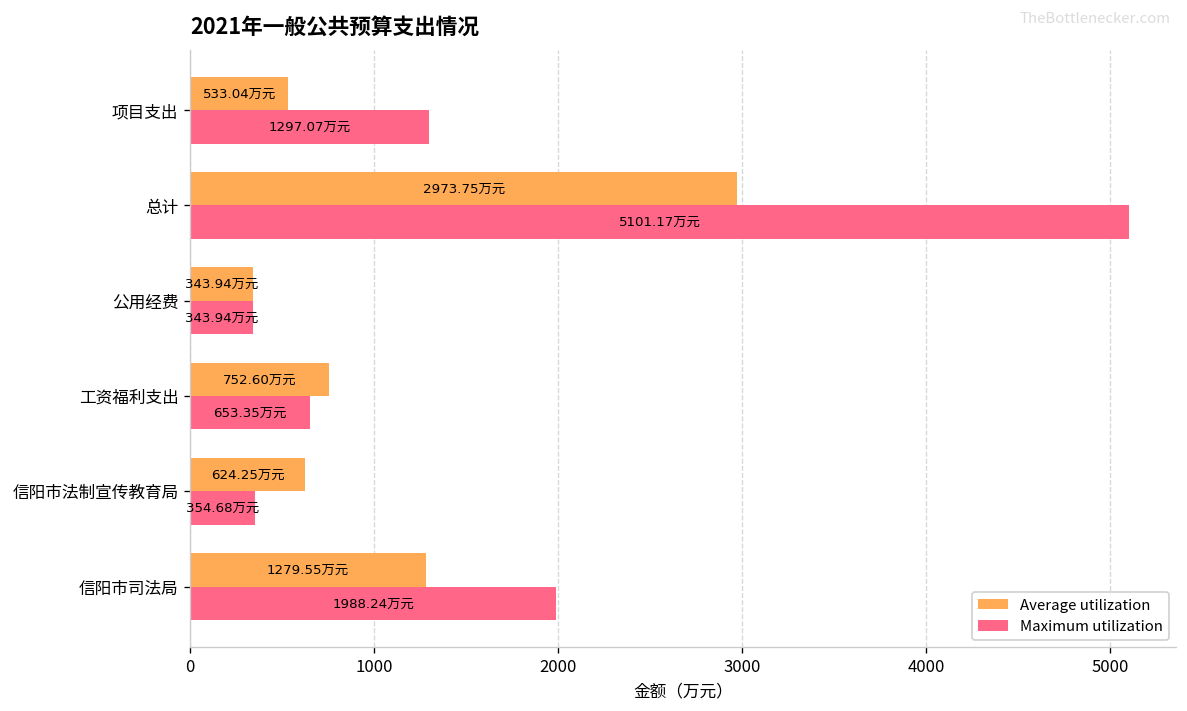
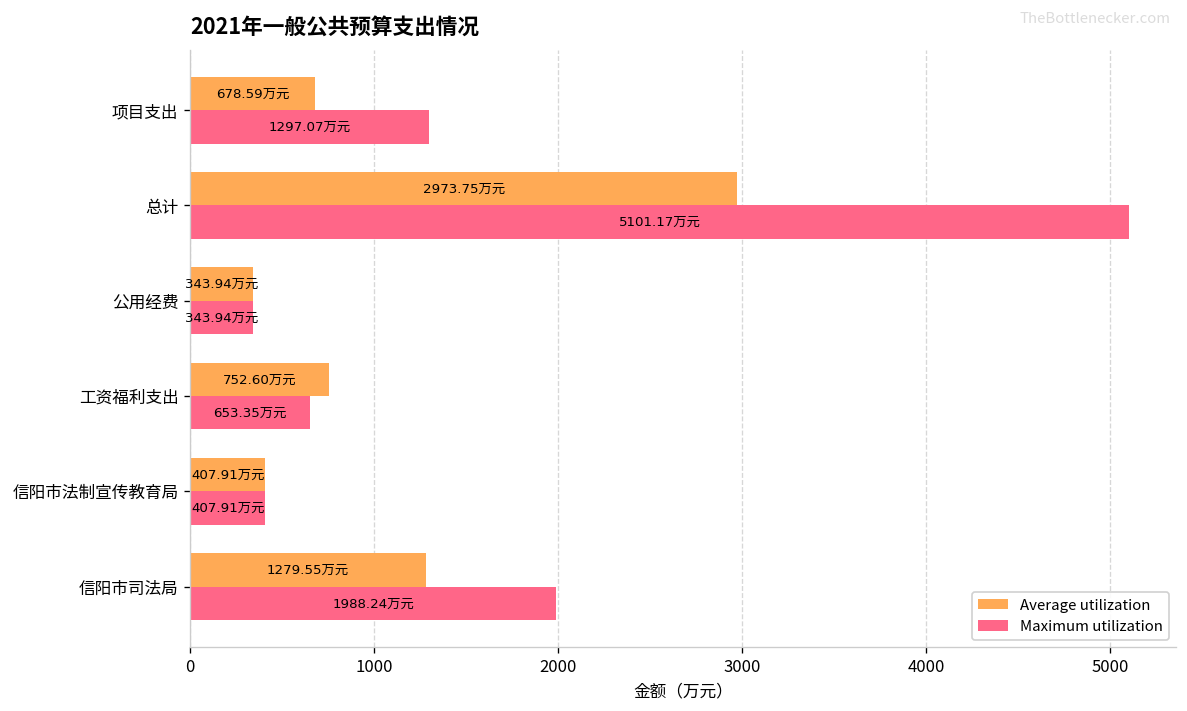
Average utilization, 项目支出: 533.04 -> 678.59
Average utilization, 信阳市法制宣传教育局: 624.25 -> 407.91
Maximum utilization, 信阳市法制宣传教育局: 354.68 -> 407.91
